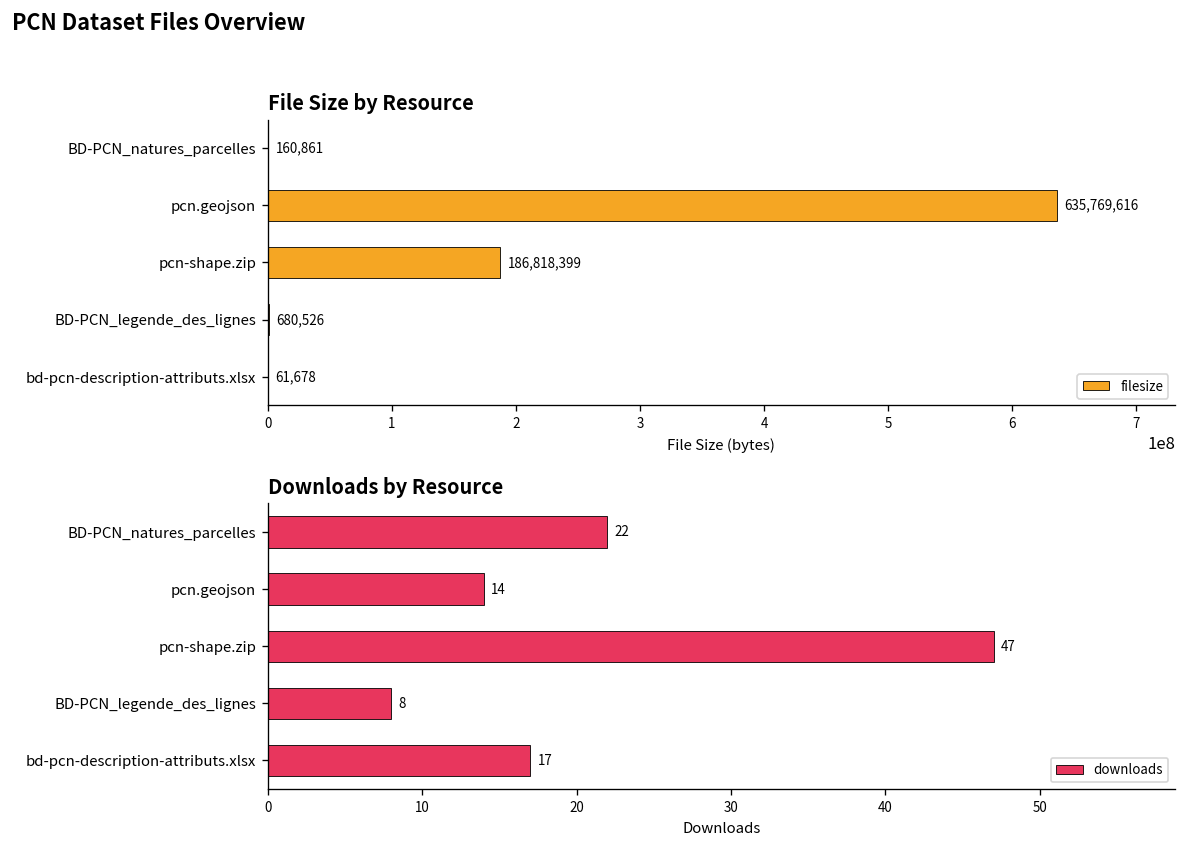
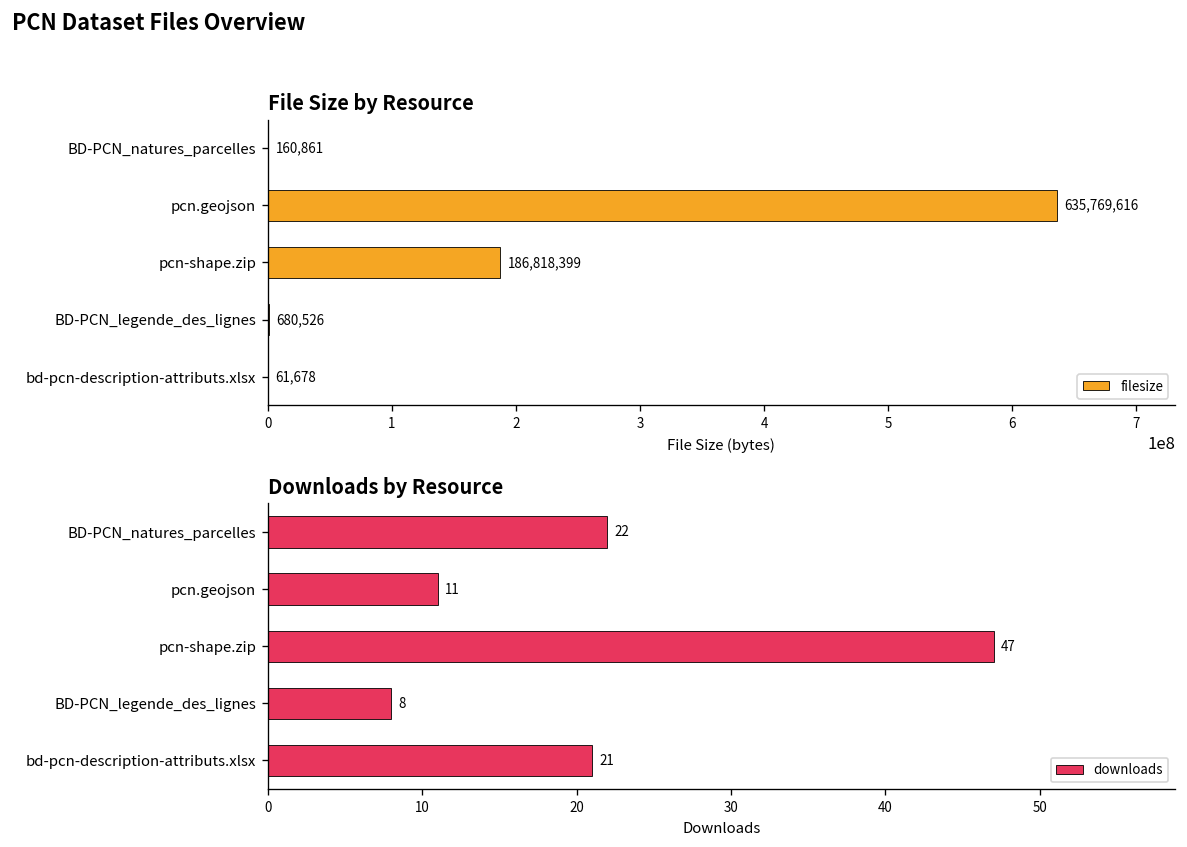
Downloads by Resource, pcn.geojson: 14 -> 11
Downloads by Resource, bd-pcn-description-attributs.xlsx: 17 -> 21
